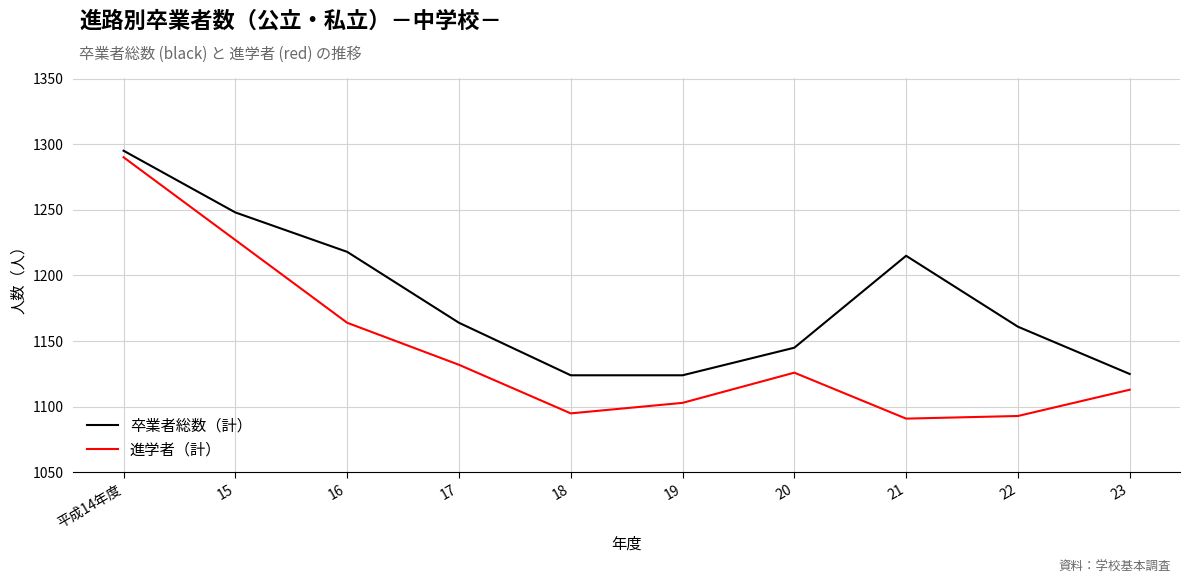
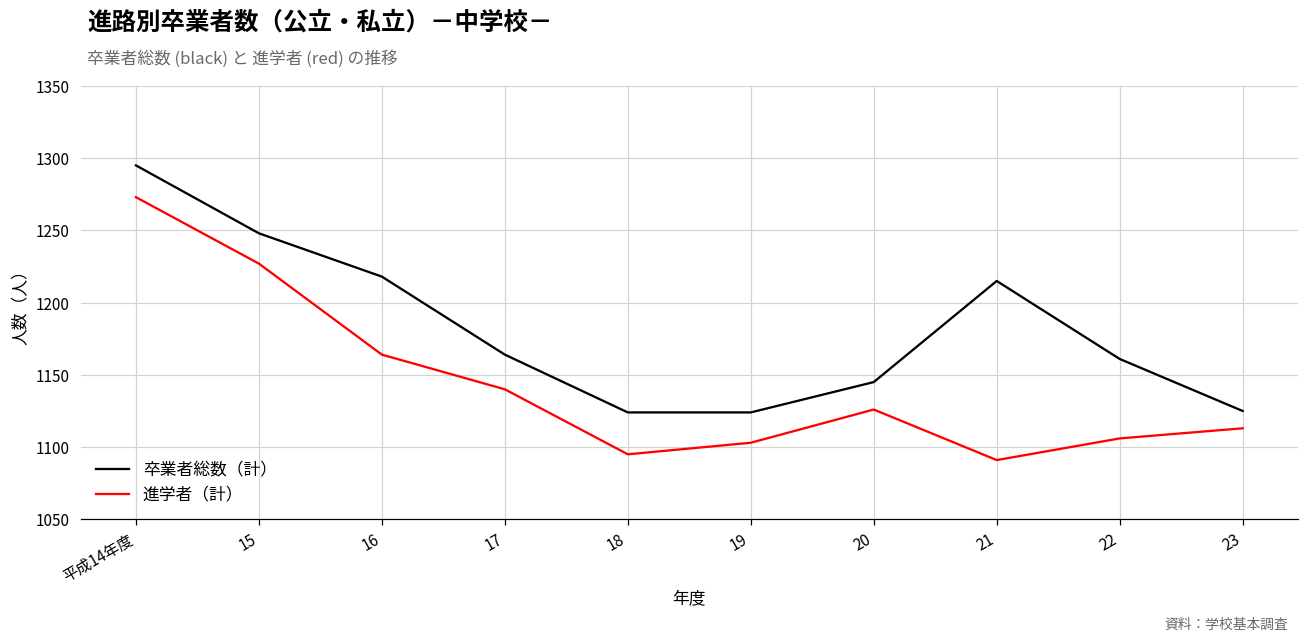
進学者（計）, 平成14年度: 1290 -> 1273
進学者（計）, 17: 1132 -> 1140
進学者（計）, 22: 1093 -> 1106
